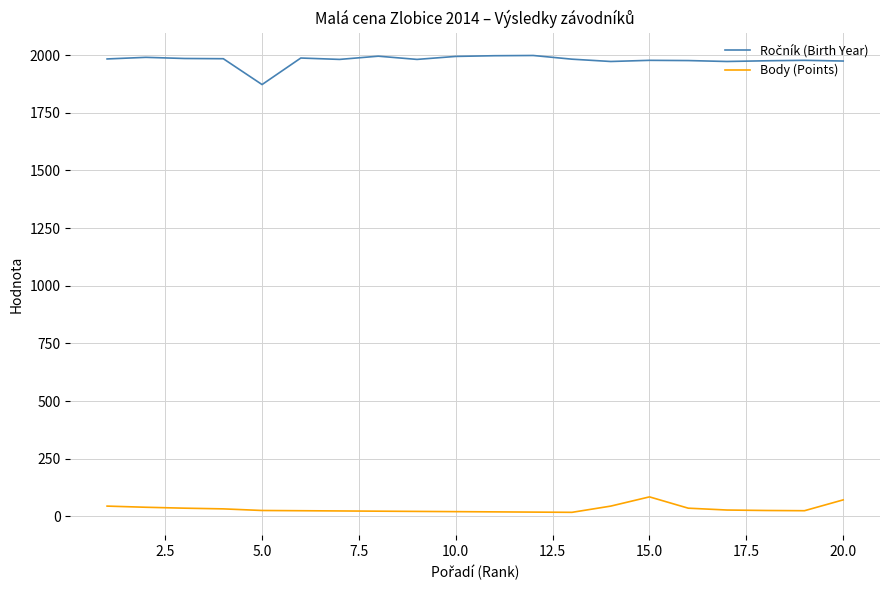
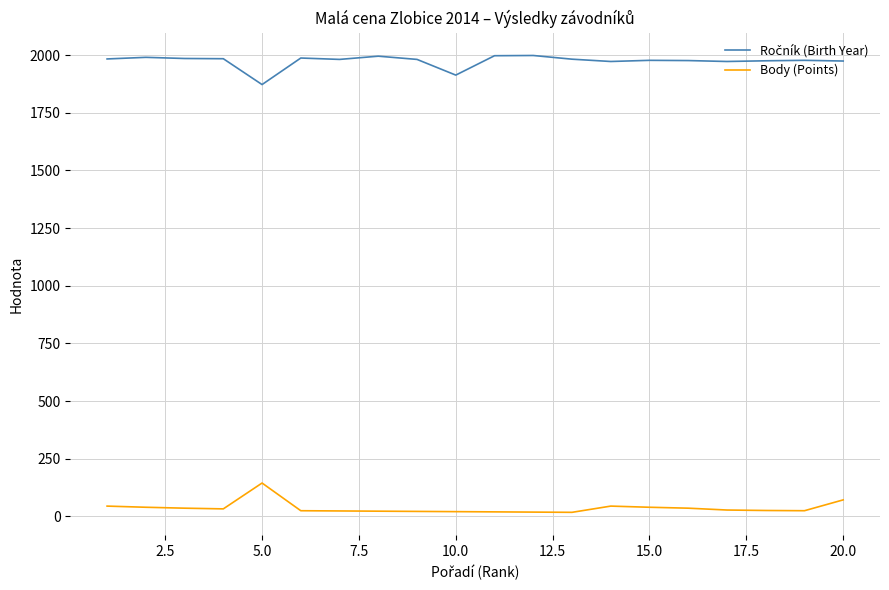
Body (Points), 5.0: 30 -> 150
Ročník (Birth Year), 10.0: 1990 -> 1910
Body (Points), 15.0: 90 -> 40
